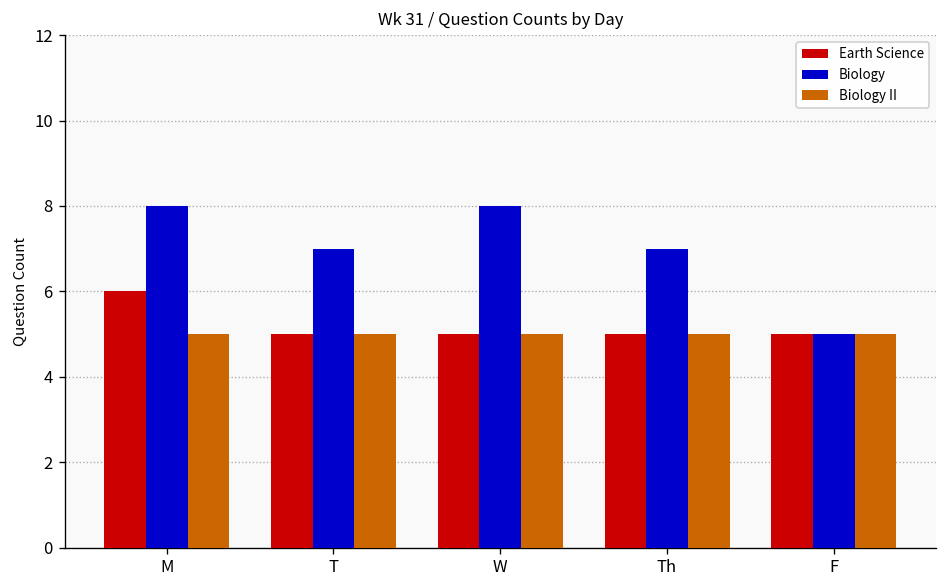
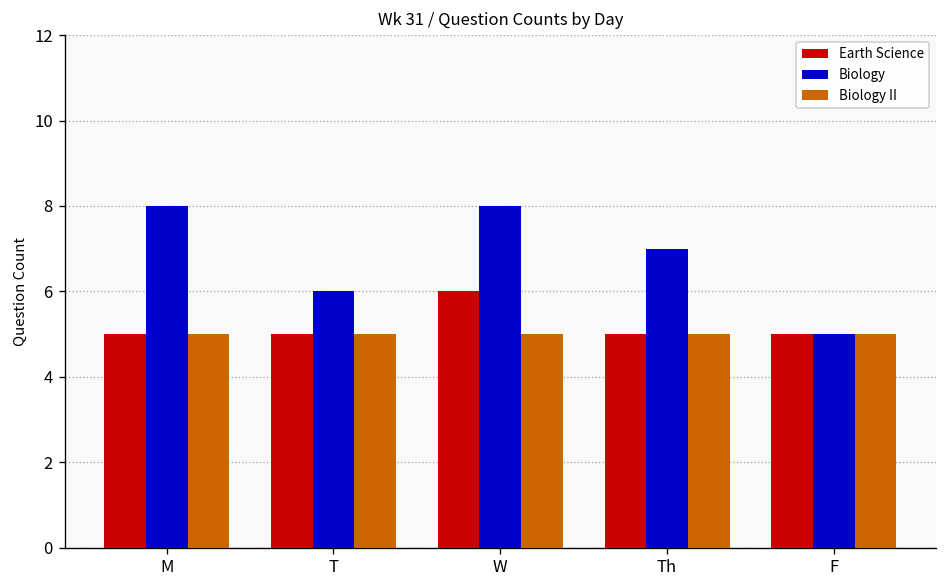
Earth Science, M: 6 -> 5
Biology, T: 7 -> 6
Earth Science, W: 5 -> 6
